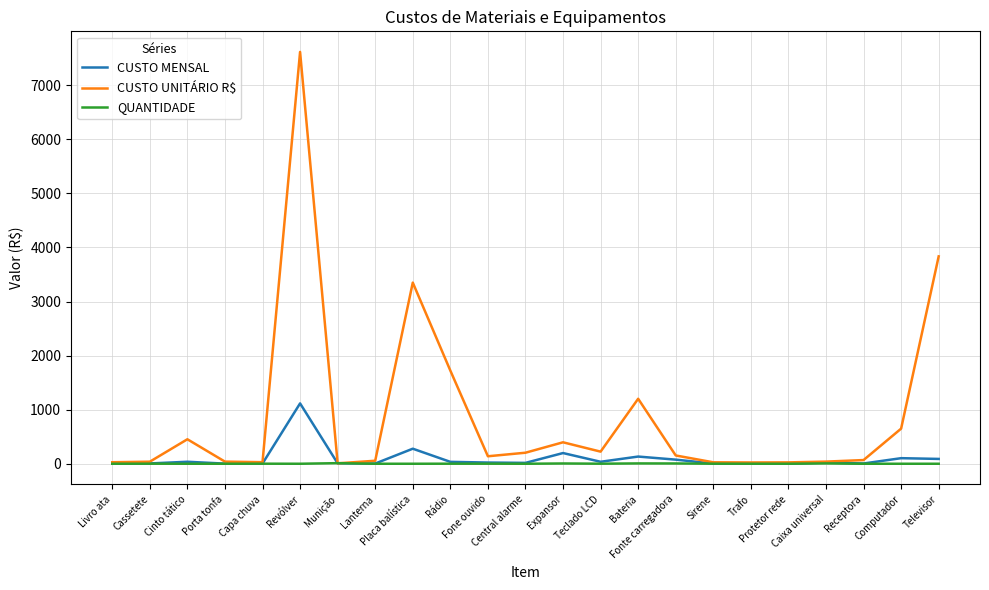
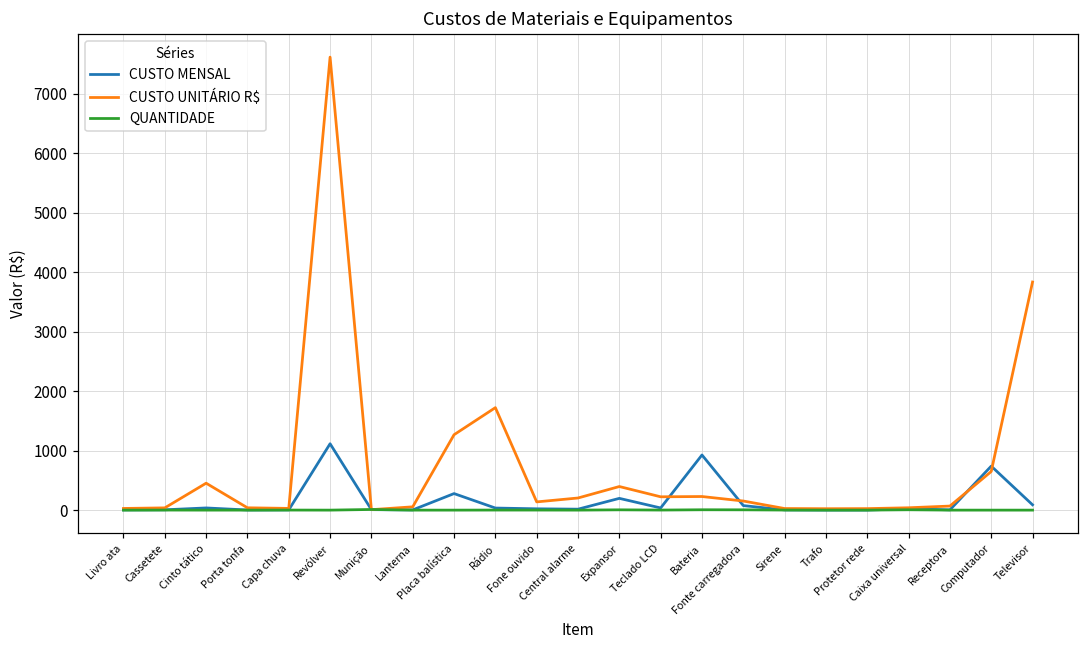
CUSTO UNITÁRIO R$, Placa balística: 3400 -> 1300
CUSTO MENSAL, Bateria: 100 -> 900
CUSTO UNITÁRIO R$, Bateria: 1200 -> 200
CUSTO MENSAL, Computador: 100 -> 700
